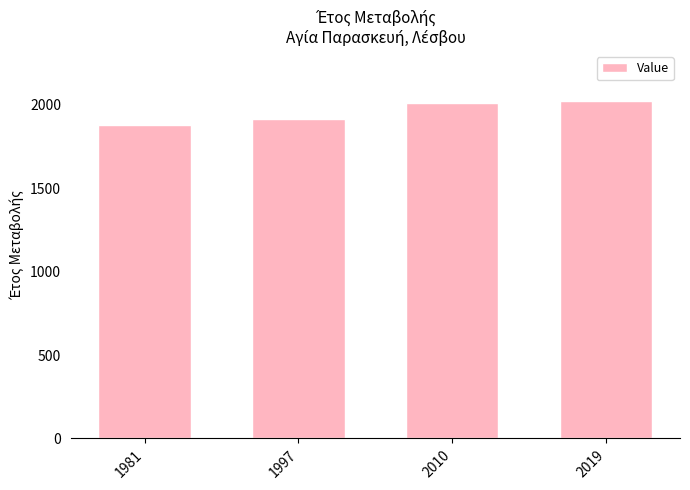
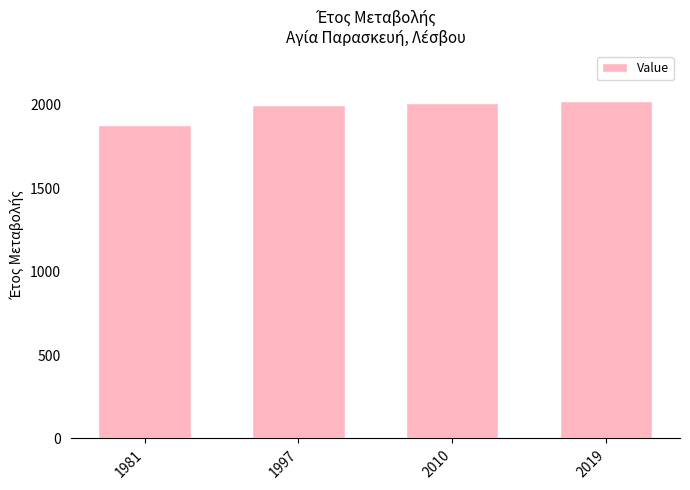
1997: 1910 -> 2000
